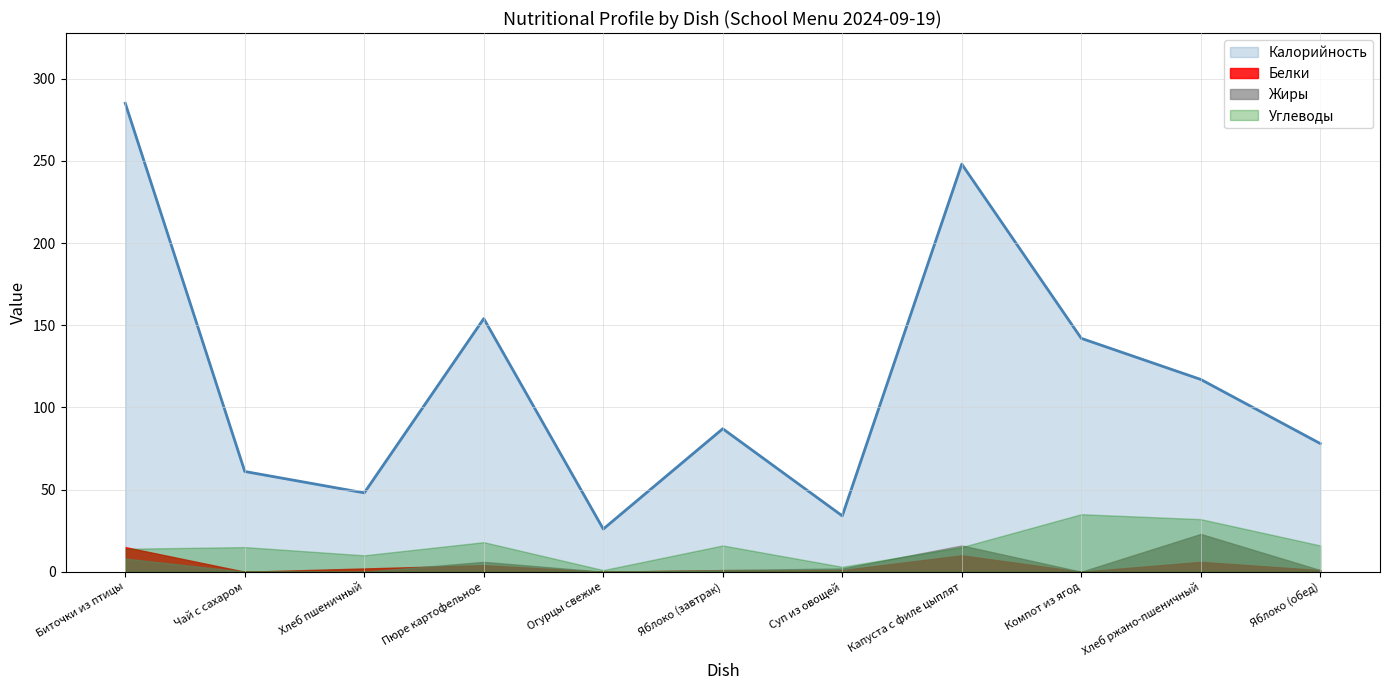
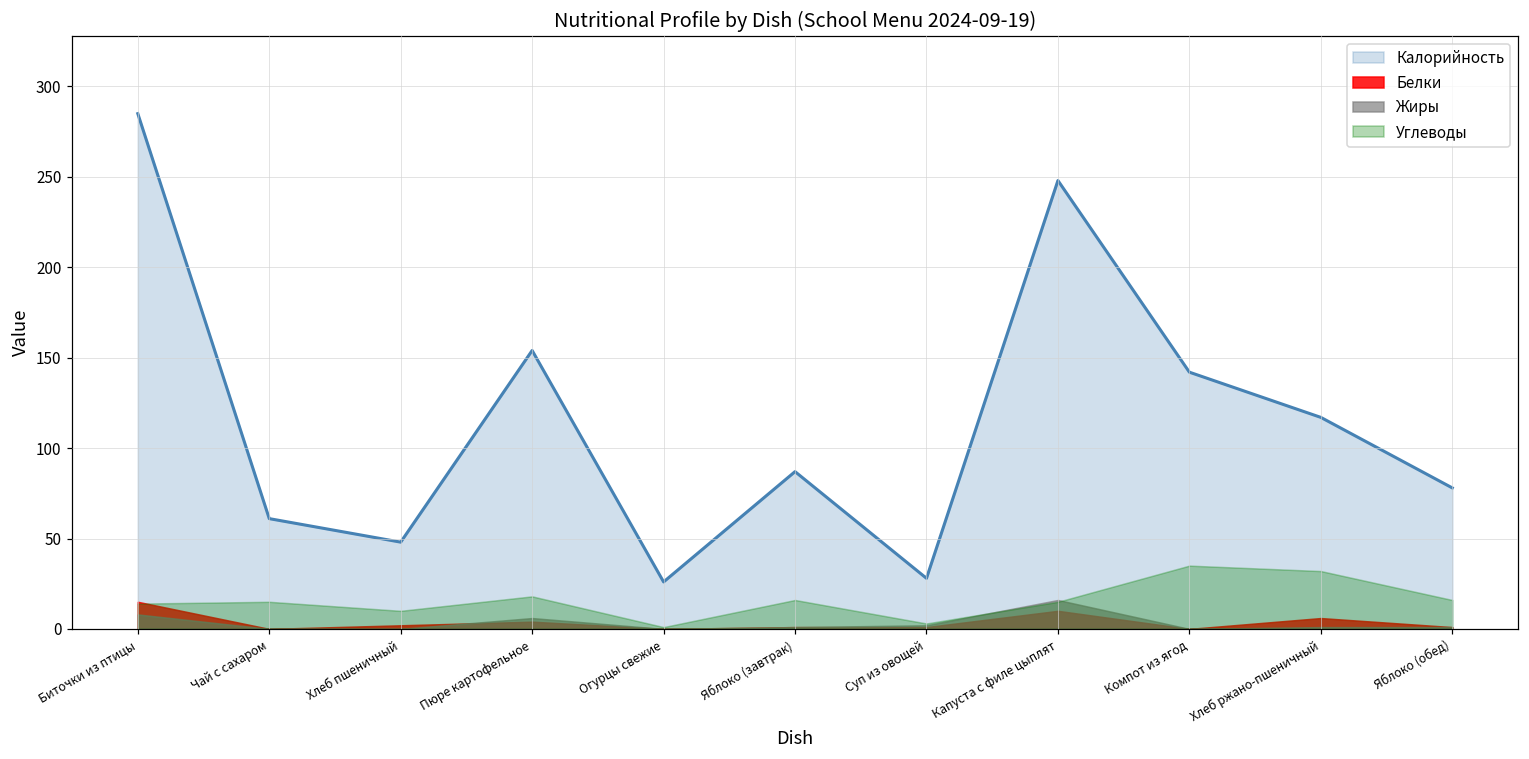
Калорийность, Суп из овощей: 34 -> 28
Жиры, Хлеб ржано-пшеничный: 23 -> 1
